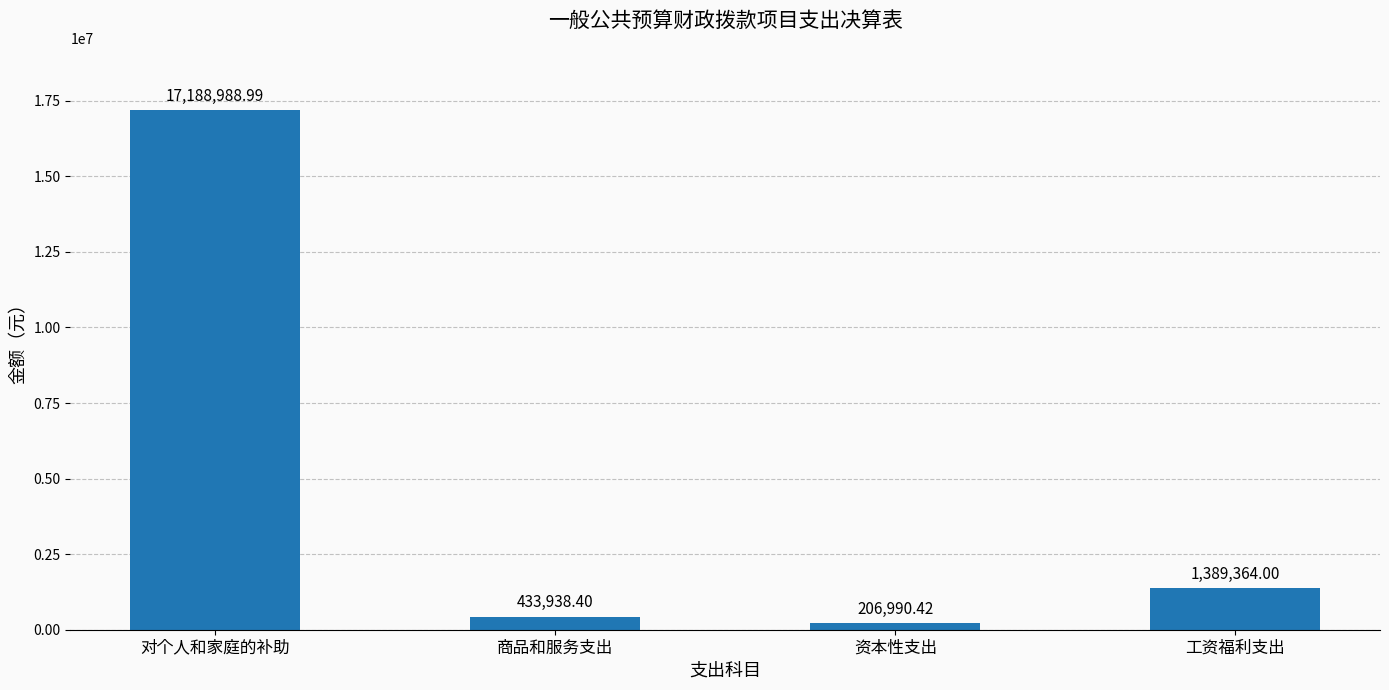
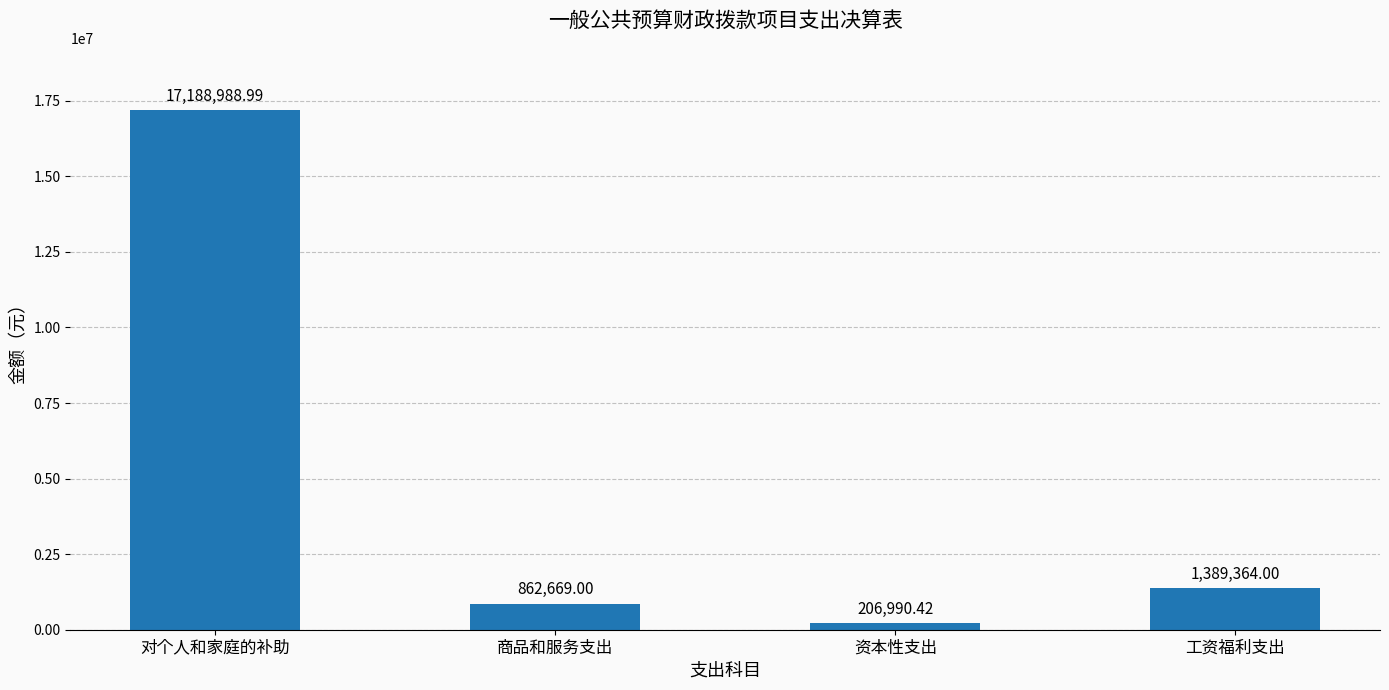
商品和服务支出: 433,938.40 -> 862,669.00
